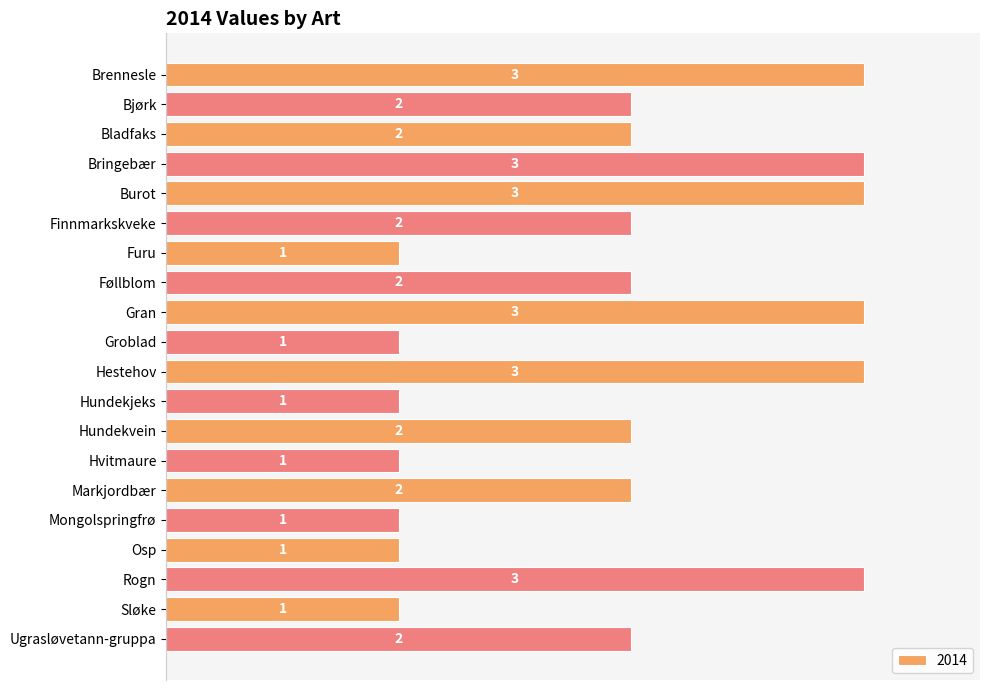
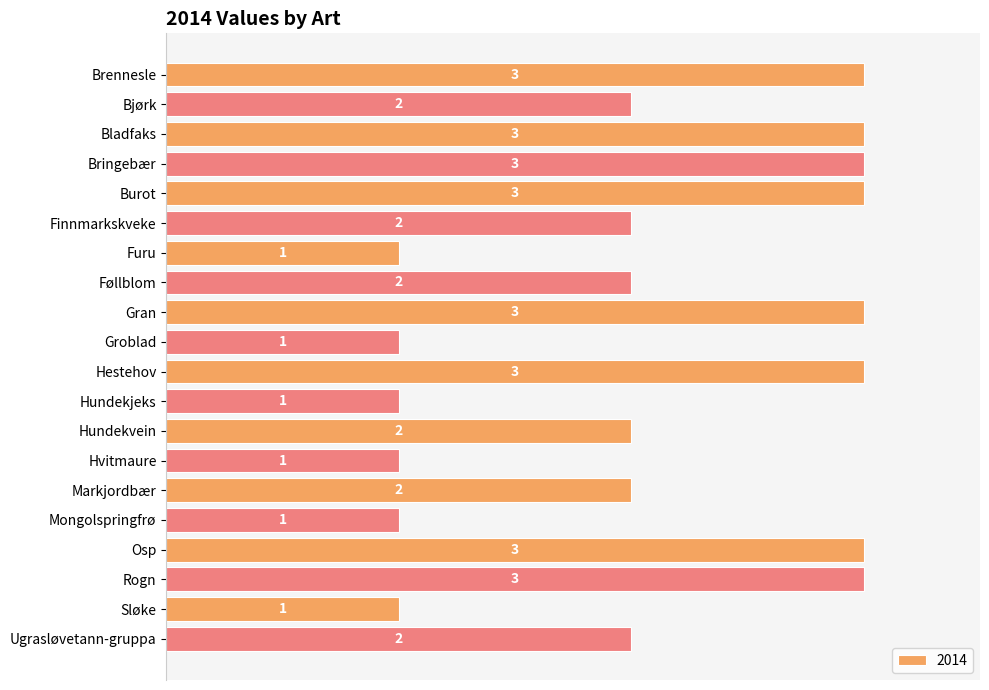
Bladfaks: 2 -> 3
Osp: 1 -> 3
